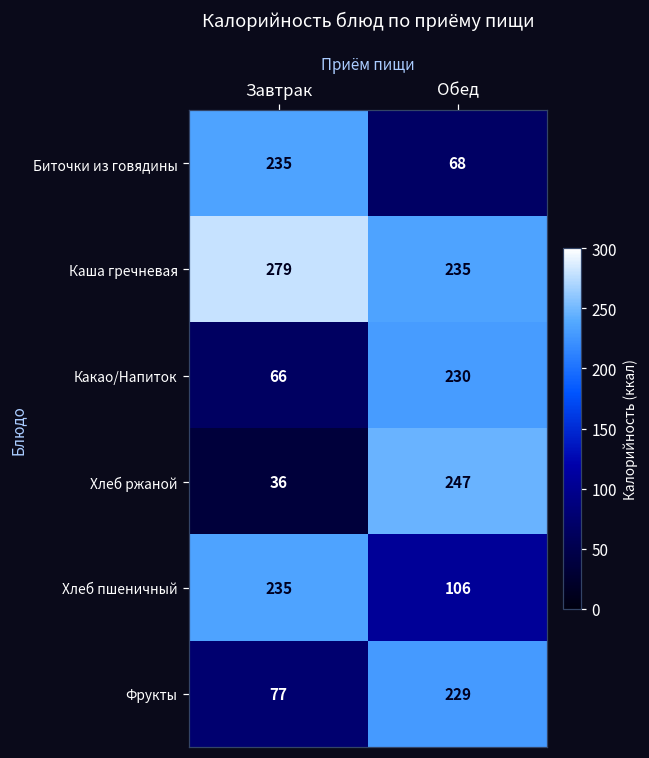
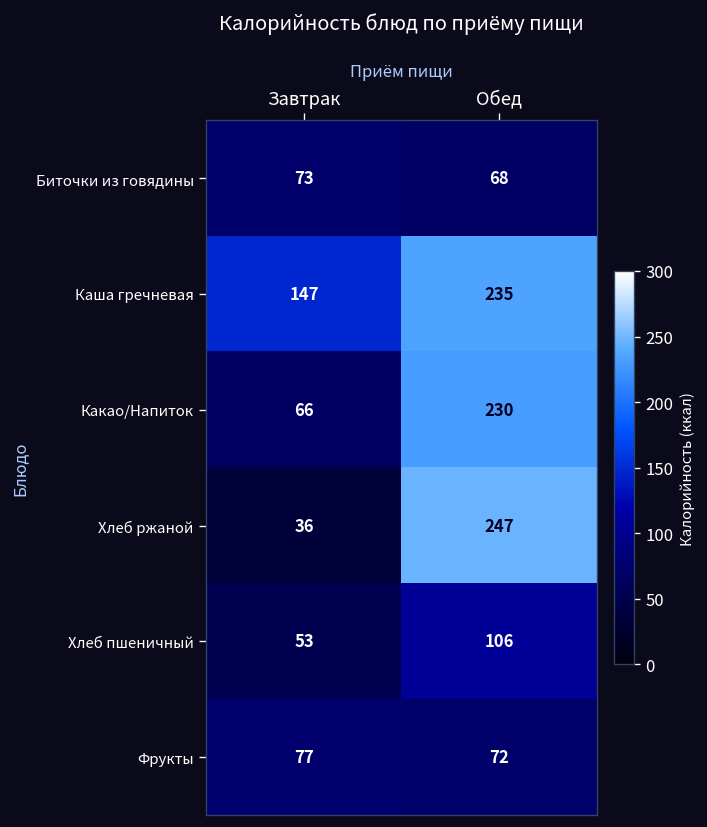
Биточки из говядины, Завтрак: 235 -> 73
Каша гречневая, Завтрак: 279 -> 147
Хлеб пшеничный, Завтрак: 235 -> 53
Фрукты, Обед: 229 -> 72
